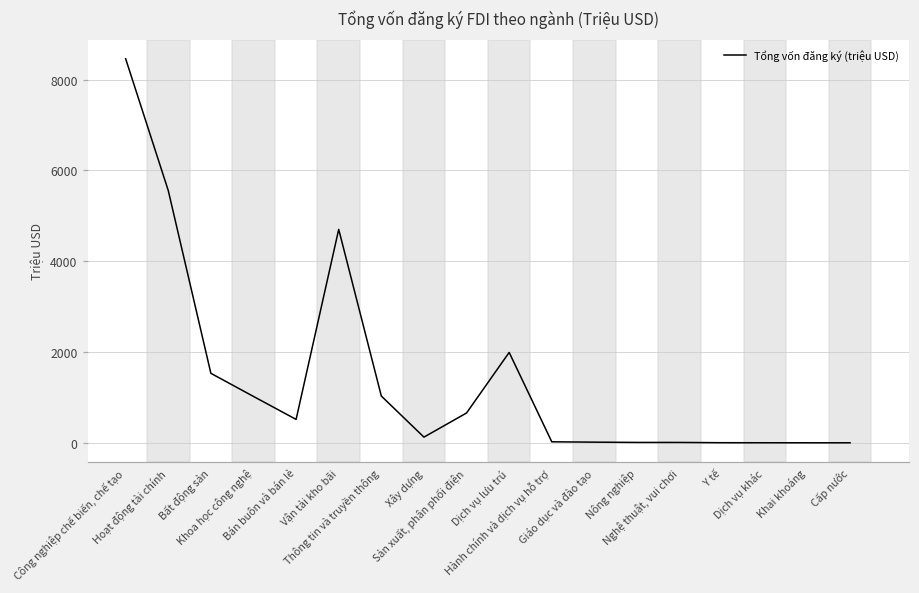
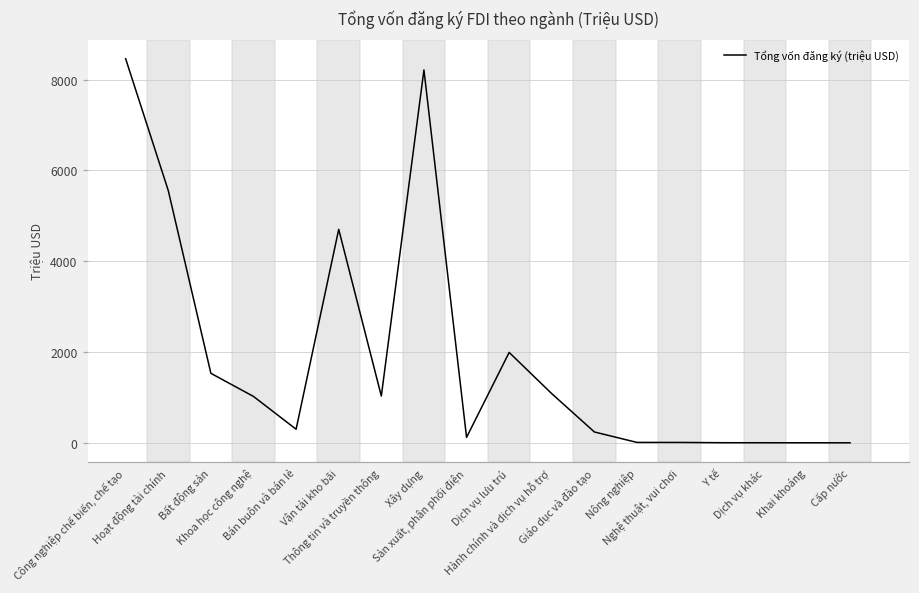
Bán buôn và bán lẻ: 500 -> 300
Xây dựng: 100 -> 8200
Sản xuất, phân phối điện: 700 -> 100
Hành chính và dịch vụ hỗ trợ: 0 -> 1100
Giáo dục và đào tạo: 0 -> 200
